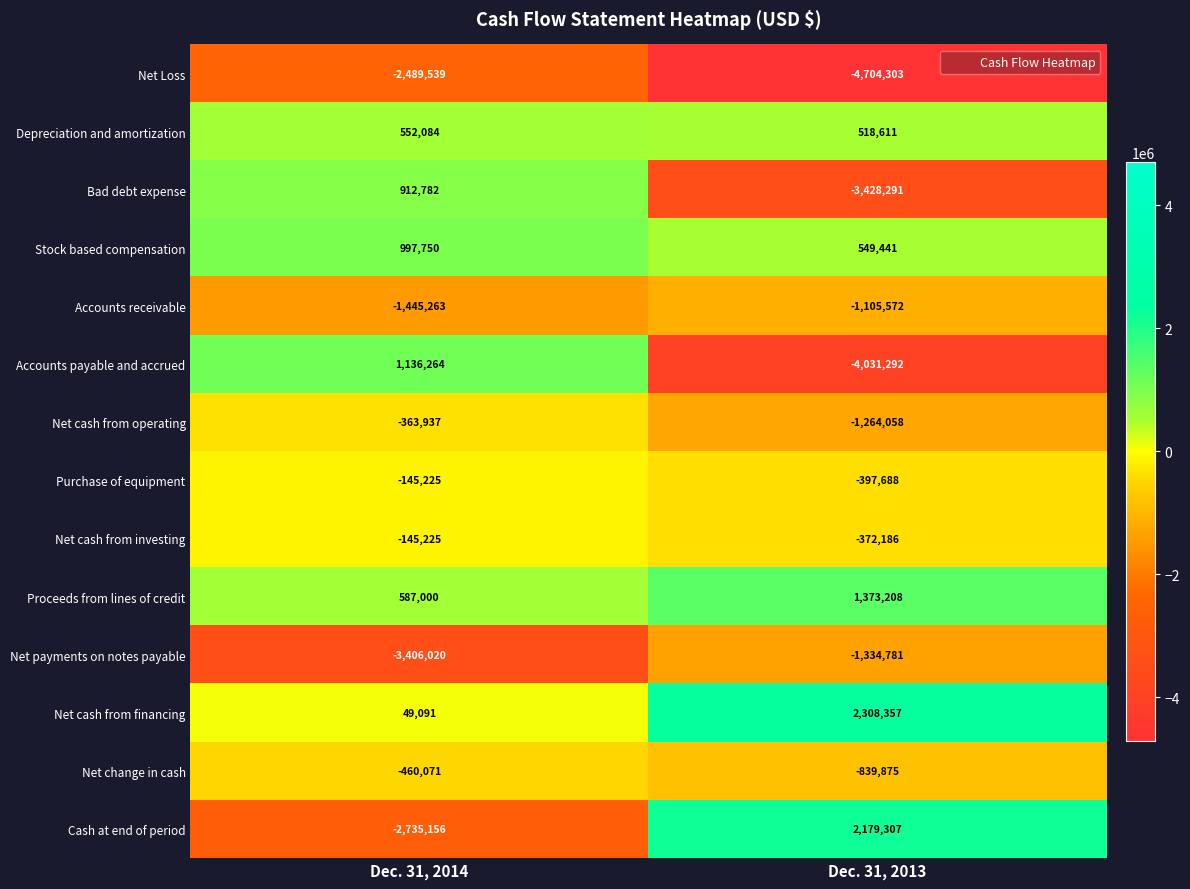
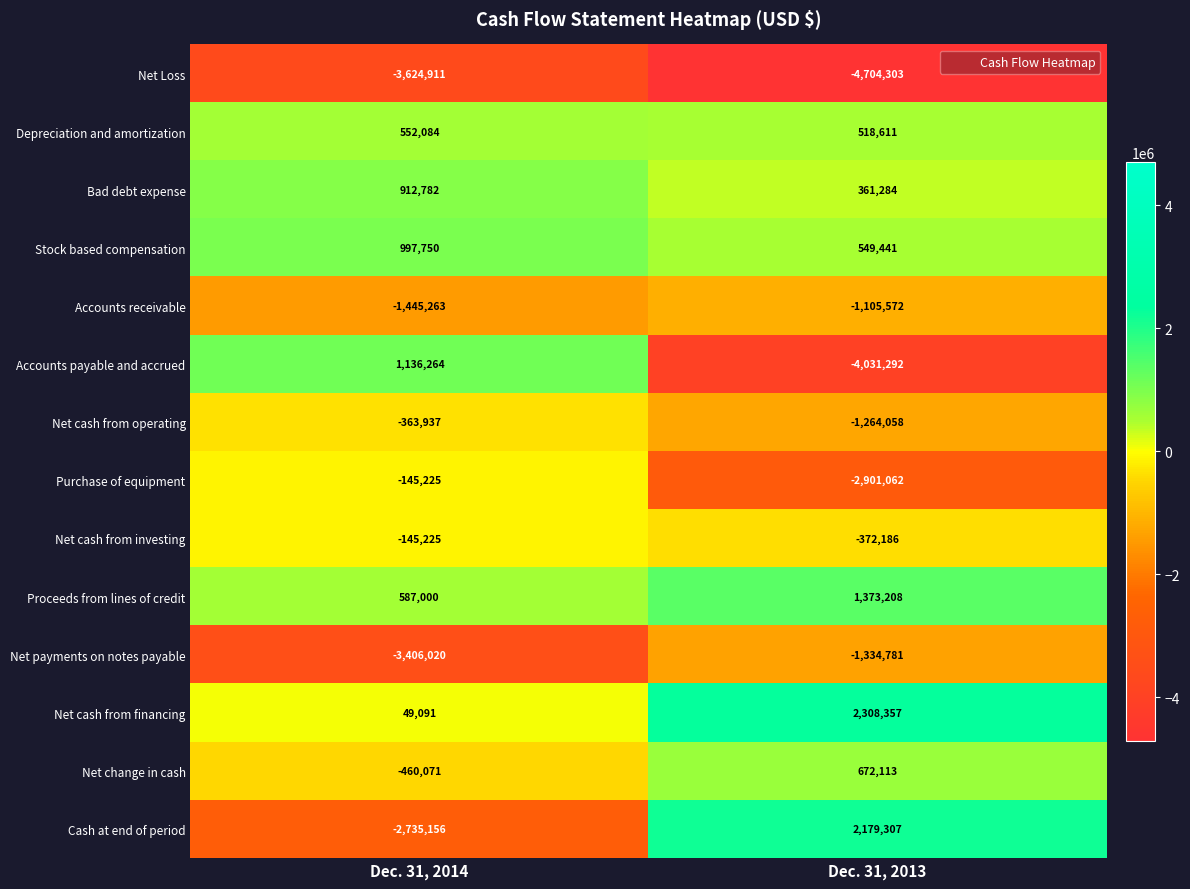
Net Loss, Dec. 31, 2014: -2,489,539 -> -3,624,911
Bad debt expense, Dec. 31, 2013: -3,428,291 -> 361,284
Purchase of equipment, Dec. 31, 2013: -397,688 -> -2,901,062
Net change in cash, Dec. 31, 2013: -839,875 -> 672,113
